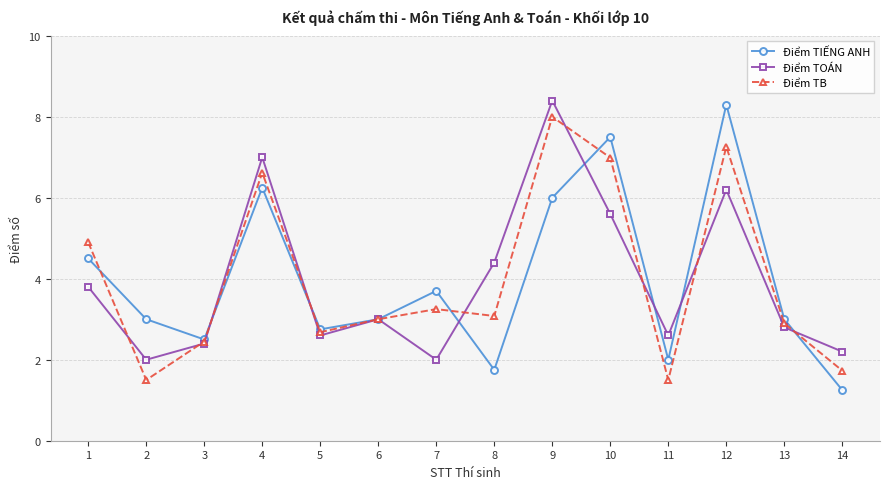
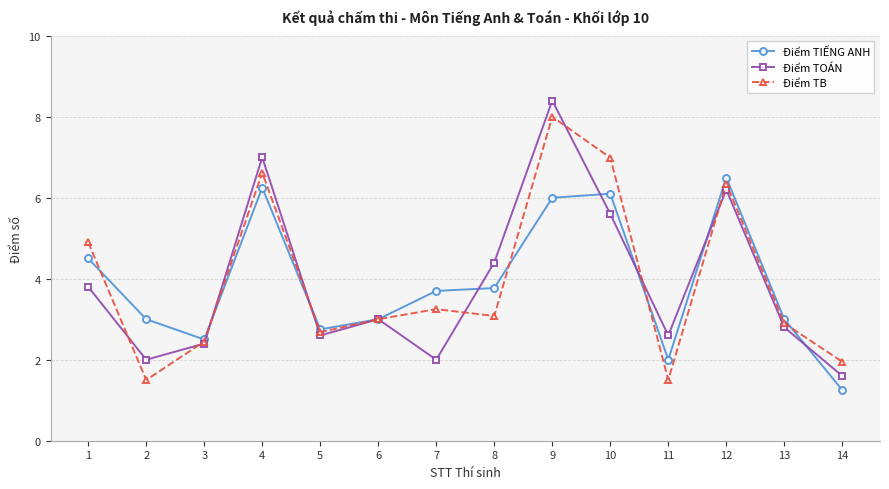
Điểm TIẾNG ANH, 8: 1.8 -> 3.8
Điểm TIẾNG ANH, 10: 7.5 -> 6.1
Điểm TIẾNG ANH, 12: 8.3 -> 6.5
Điểm TB, 12: 7.3 -> 6.4
Điểm TOÁN, 14: 2.2 -> 1.6
Điểm TB, 14: 1.7 -> 2.0
